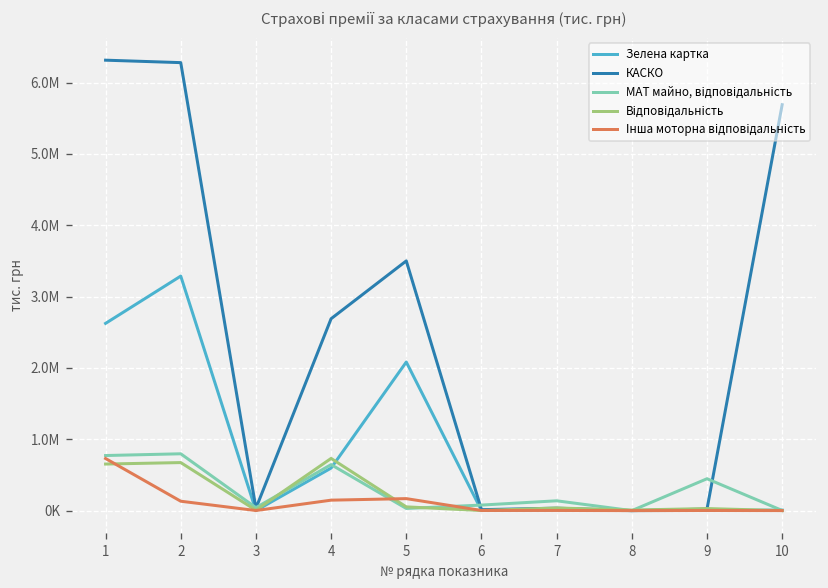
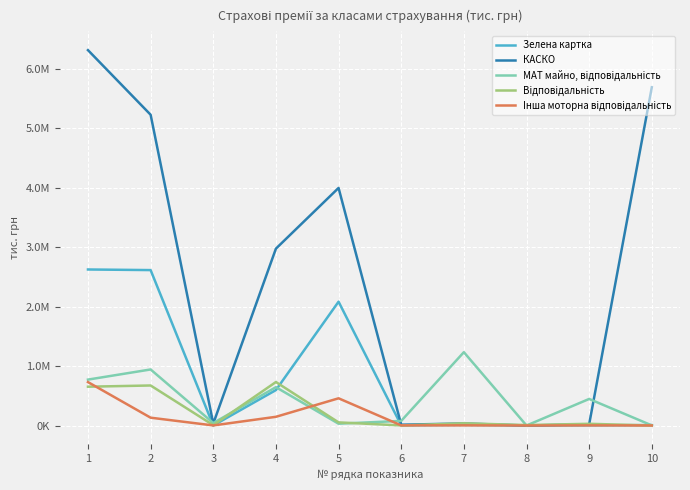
Зелена картка, 2: 3300000 -> 2600000
КАСКО, 2: 6300000 -> 5200000
МАТ майно, відповідальність, 2: 800000 -> 900000
КАСКО, 4: 2700000 -> 3000000
КАСКО, 5: 3500000 -> 4000000
Інша моторна відповідальність, 5: 200000 -> 500000
МАТ майно, відповідальність, 7: 100000 -> 1200000
